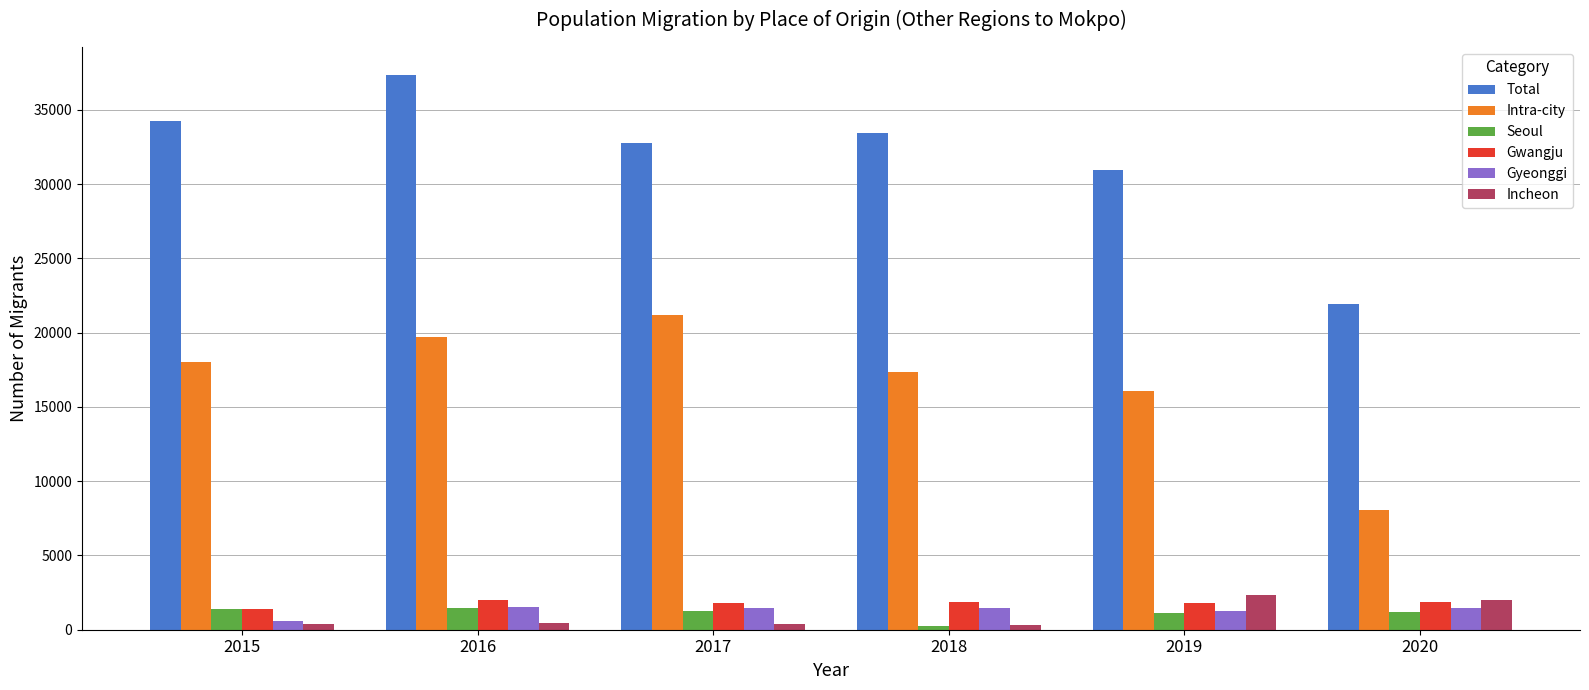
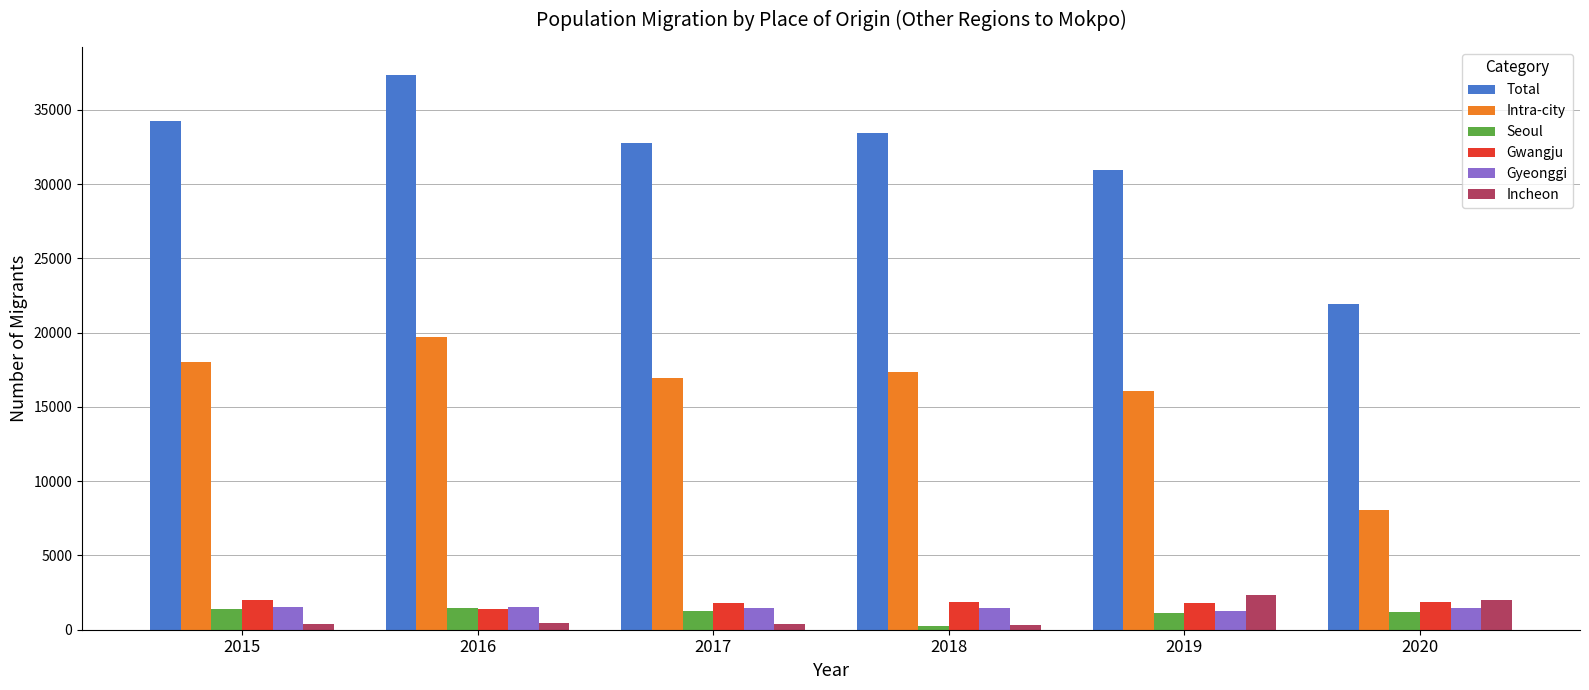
Gwangju, 2015: 1400 -> 2000
Gyeonggi, 2015: 600 -> 1600
Gwangju, 2016: 2000 -> 1400
Intra-city, 2017: 21200 -> 17000
